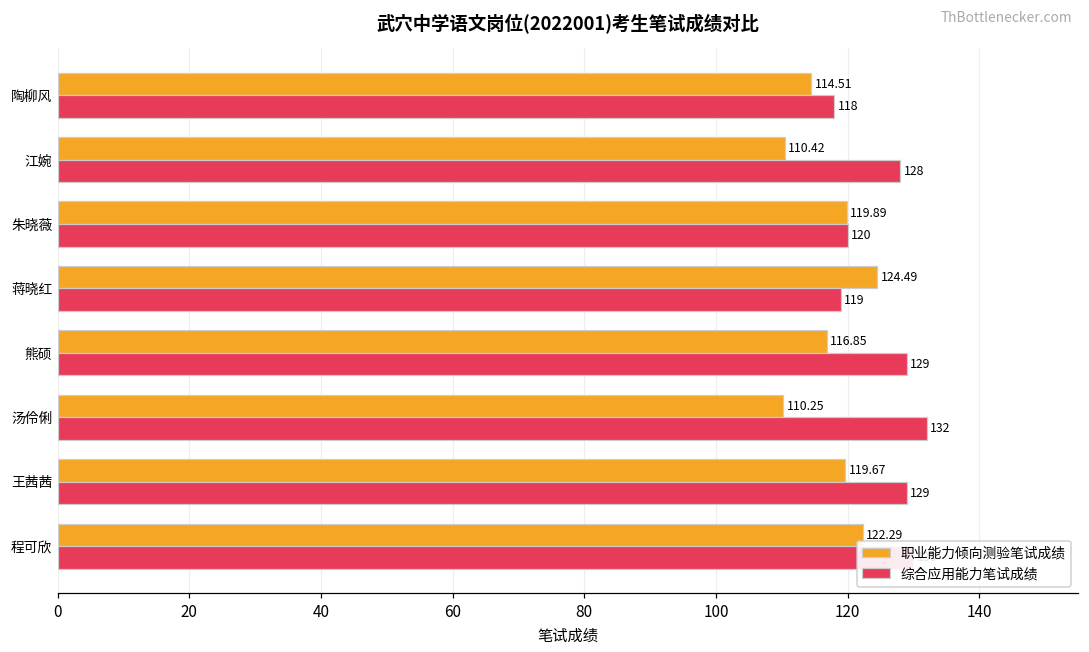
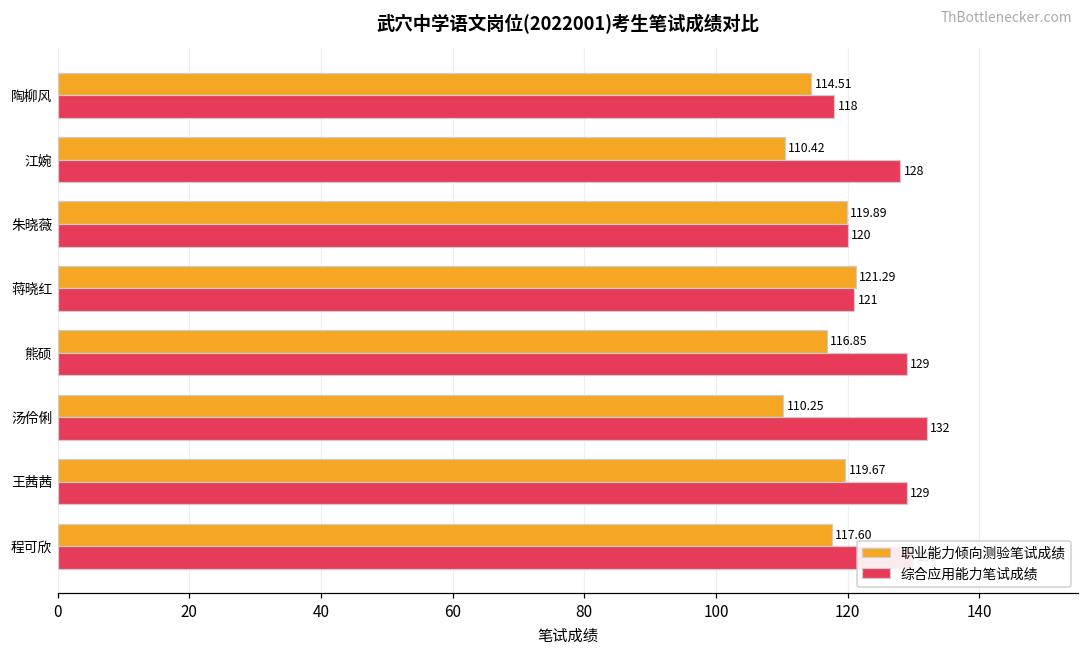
职业能力倾向测验笔试成绩, 蒋晓红: 124.49 -> 121.29
综合应用能力笔试成绩, 蒋晓红: 119 -> 121
职业能力倾向测验笔试成绩, 程可欣: 122.29 -> 117.60
